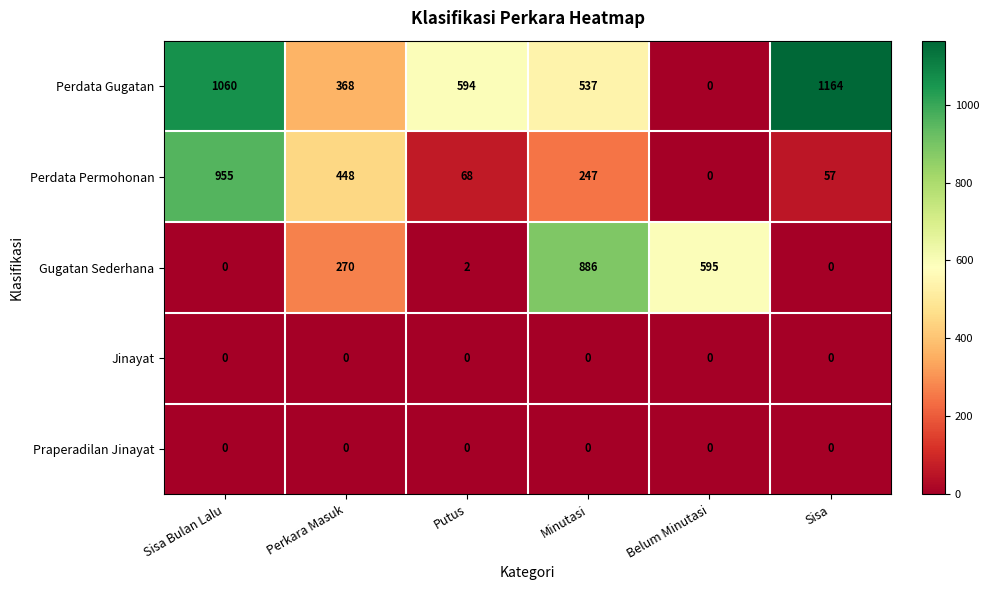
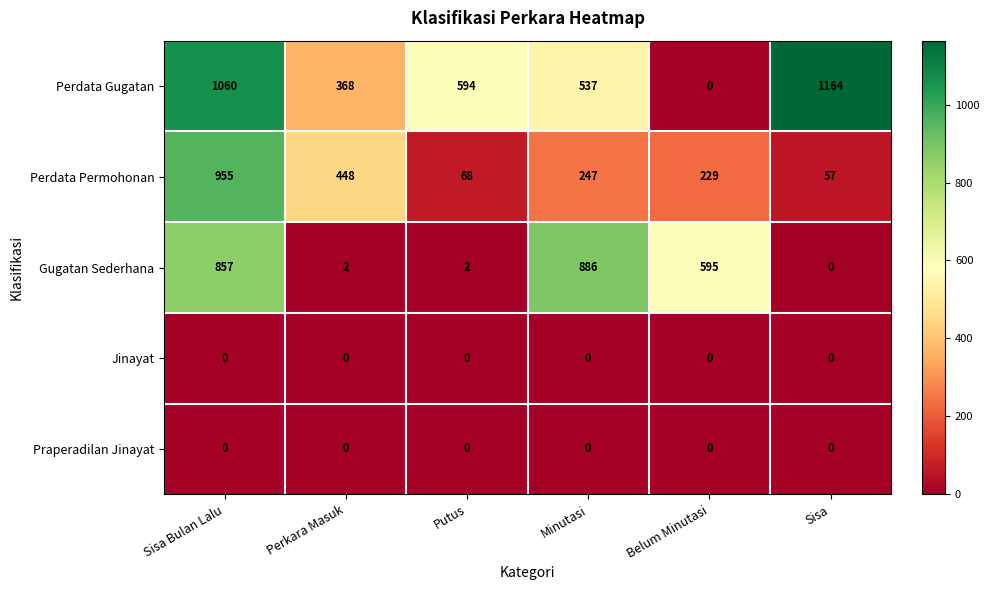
Perdata Permohonan, Belum Minutasi: 0 -> 229
Gugatan Sederhana, Sisa Bulan Lalu: 0 -> 857
Gugatan Sederhana, Perkara Masuk: 270 -> 2
